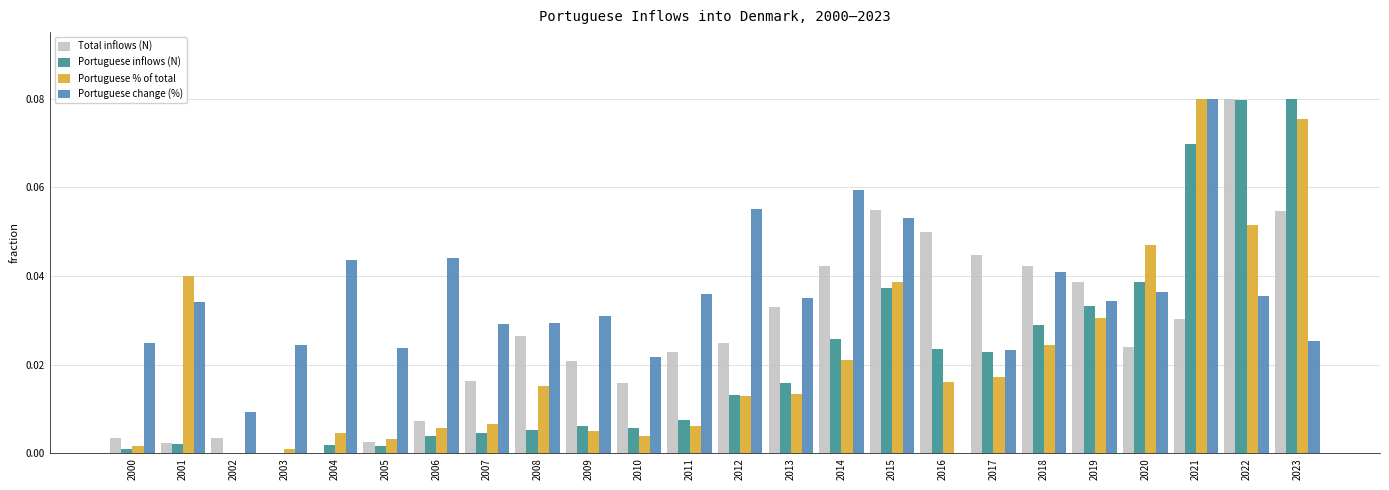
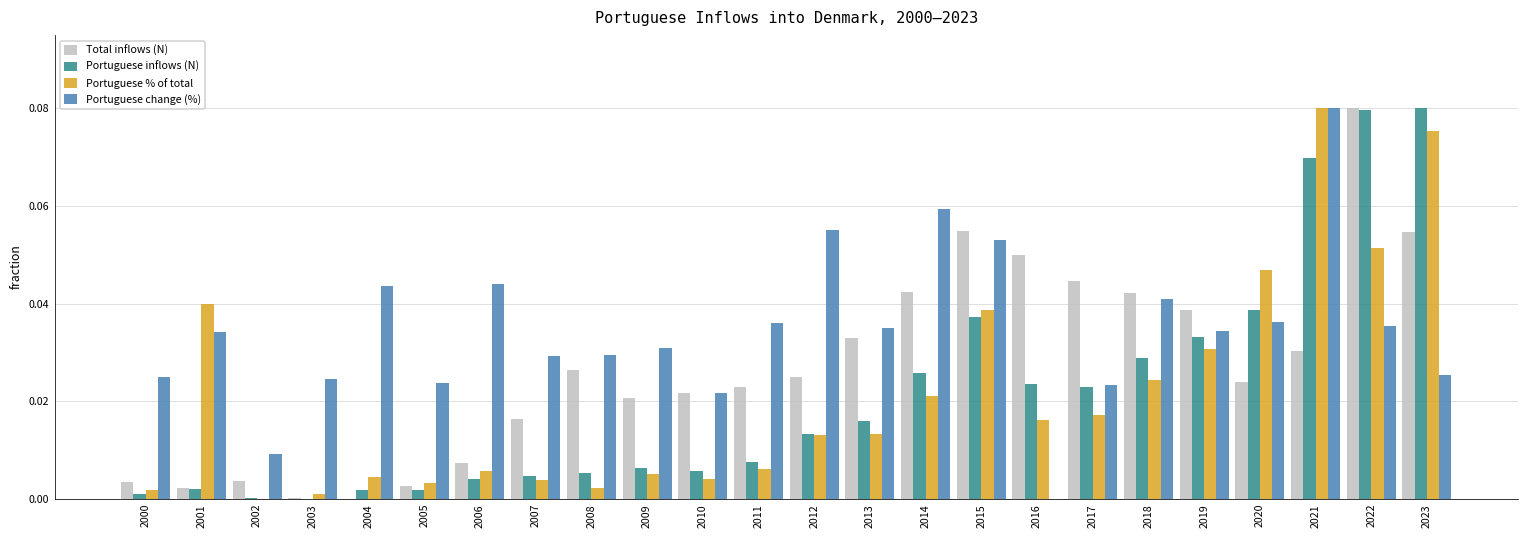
Portuguese % of total, 2007: 0.007 -> 0.004
Portuguese % of total, 2008: 0.015 -> 0.002
Total inflows (N), 2010: 0.016 -> 0.022
